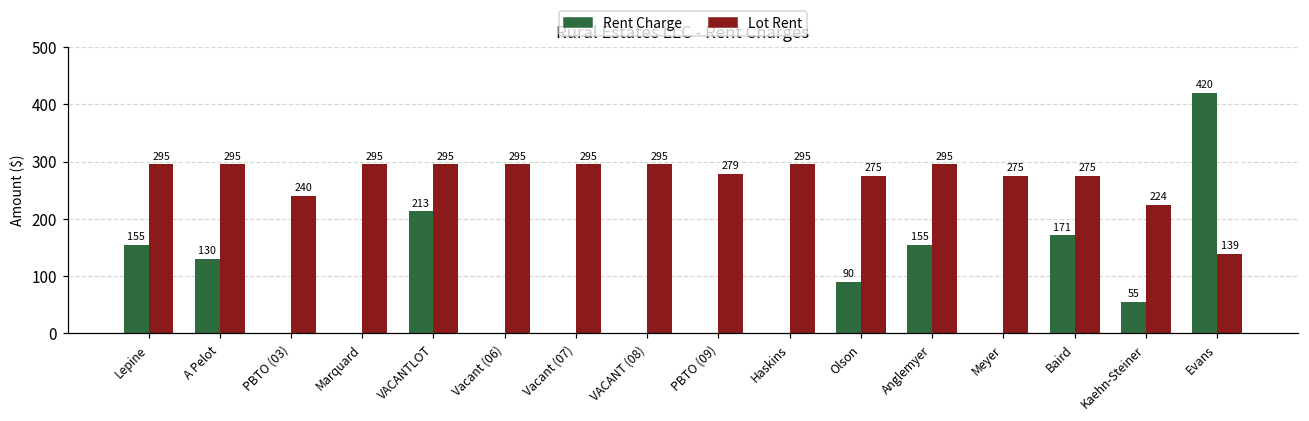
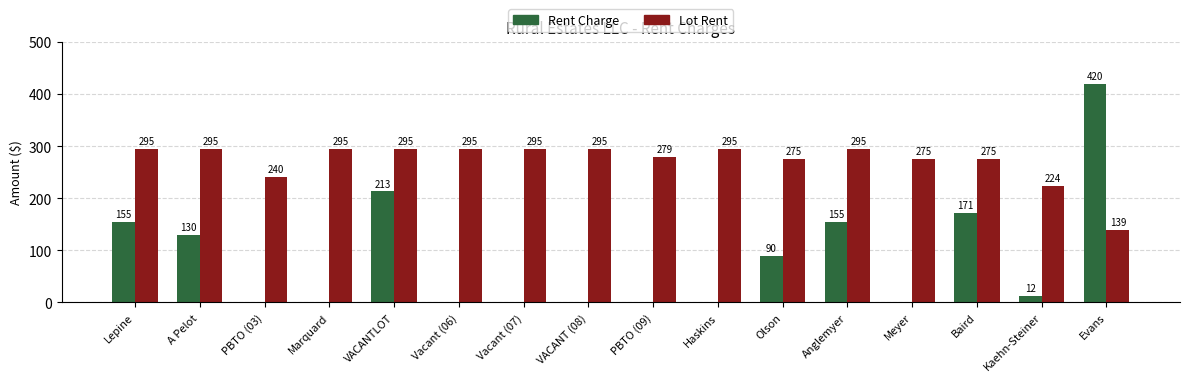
Rent Charge, Kaehn-Steiner: 55 -> 12
